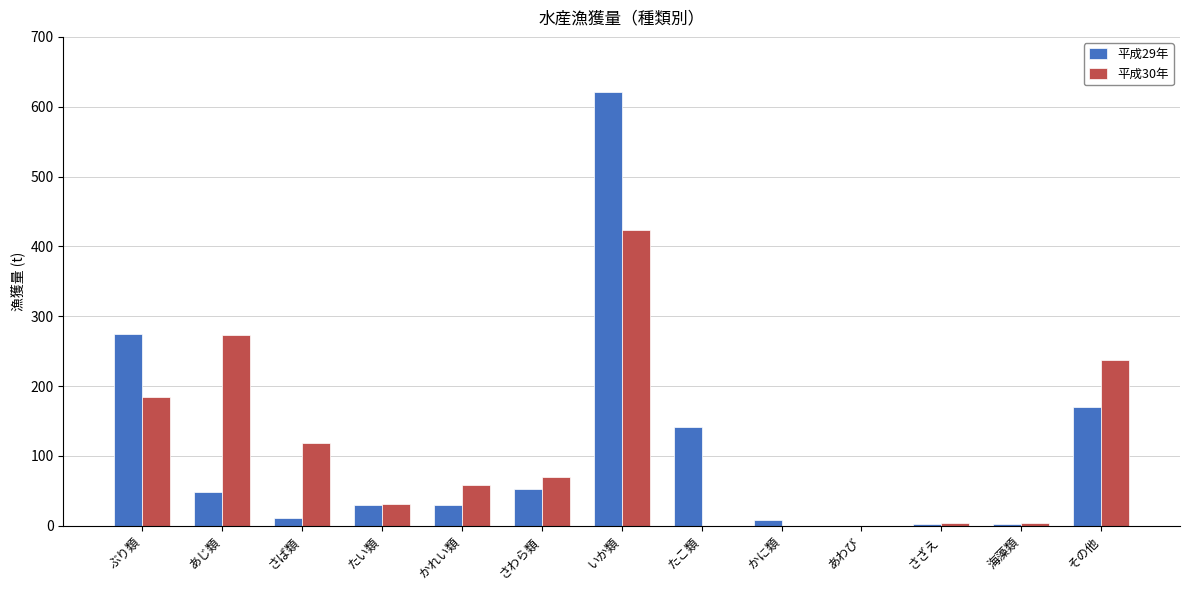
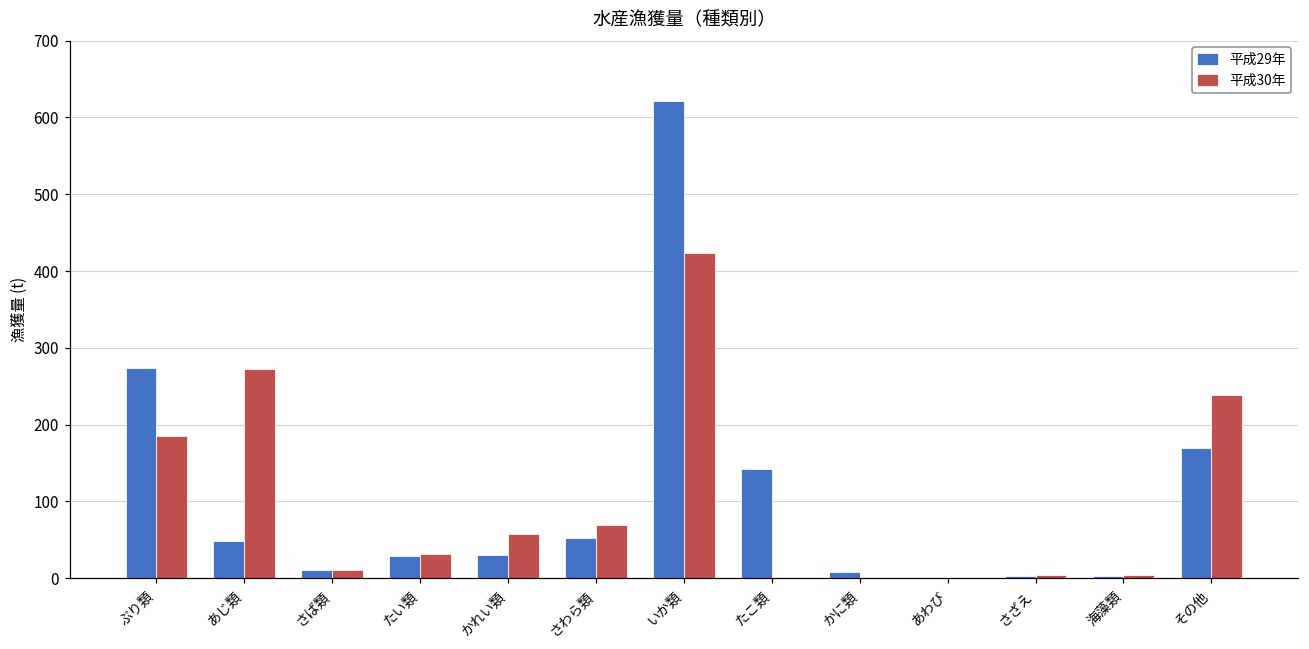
平成30年, さば類: 120 -> 10
